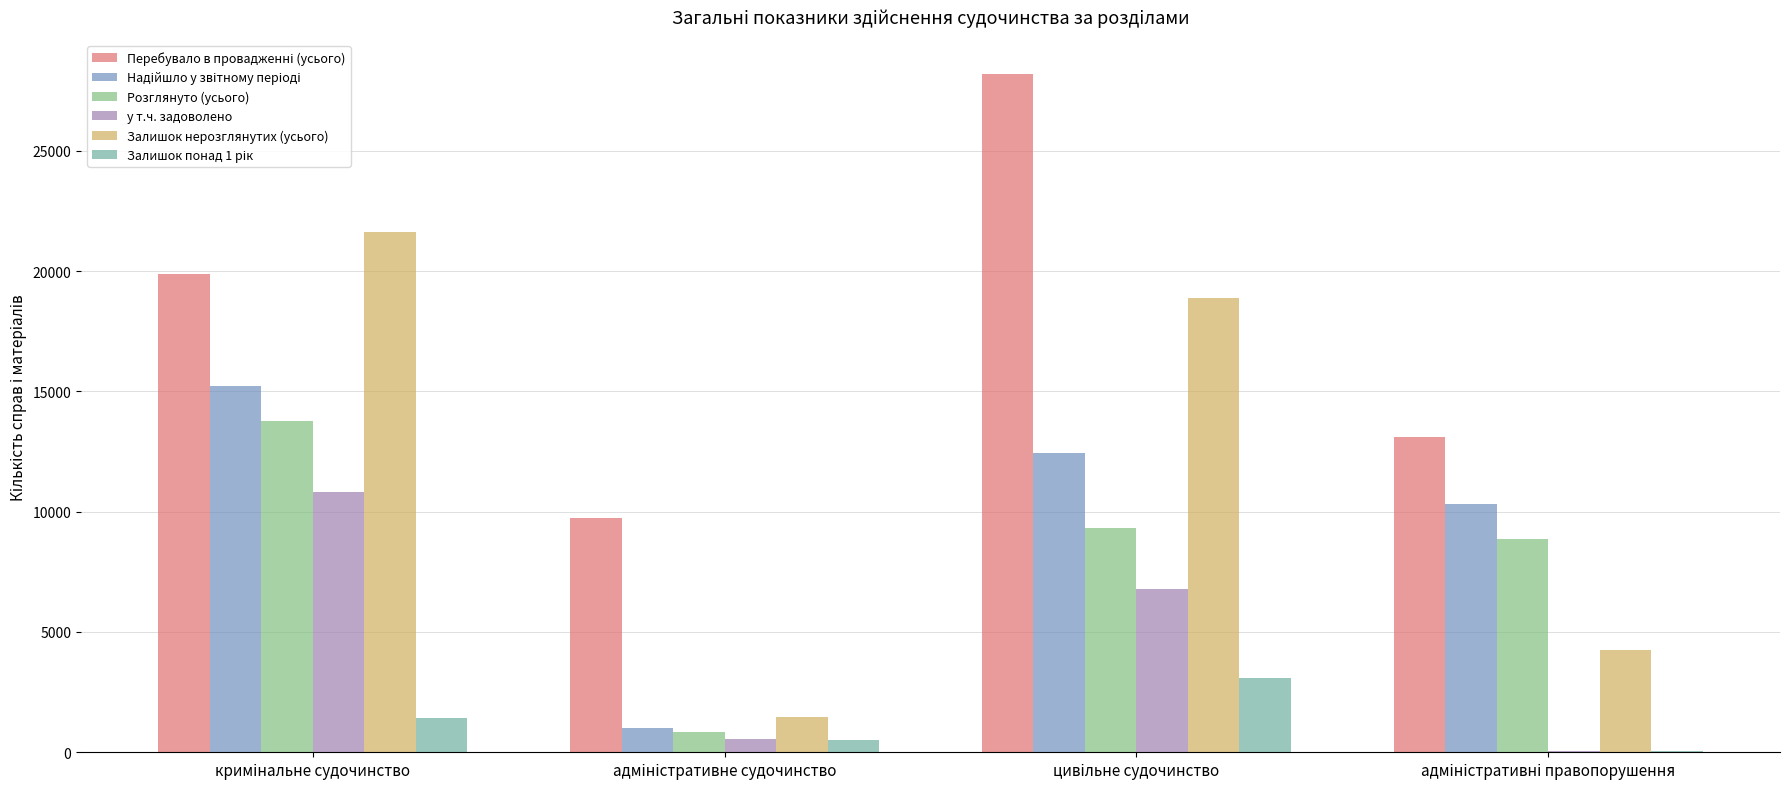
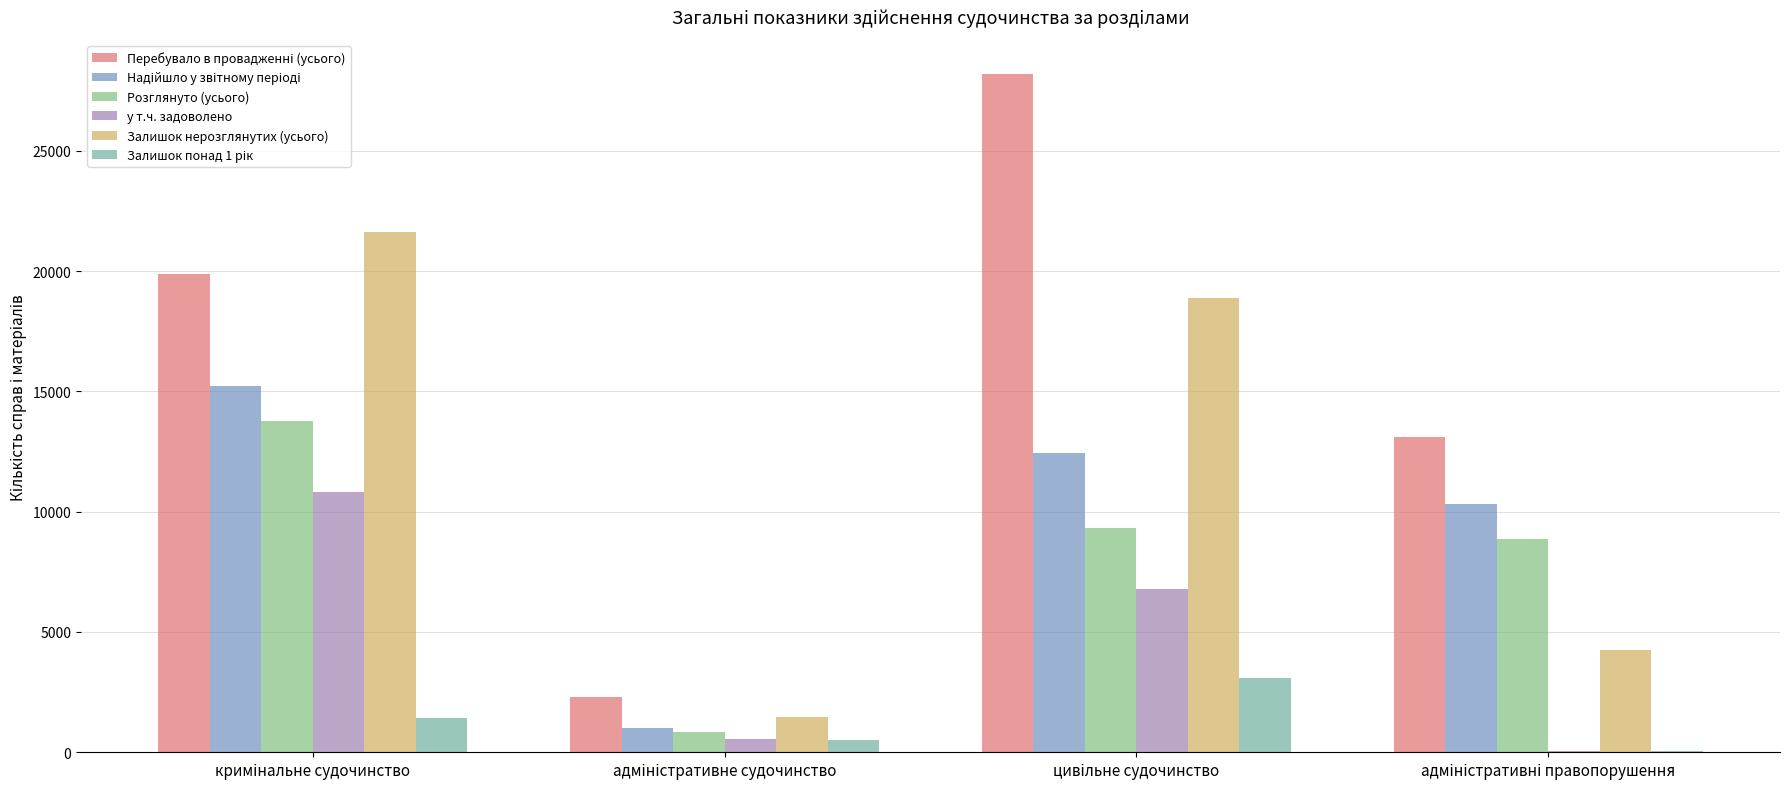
Перебувало в провадженні (усього), адміністративне судочинство: 9700 -> 2300
